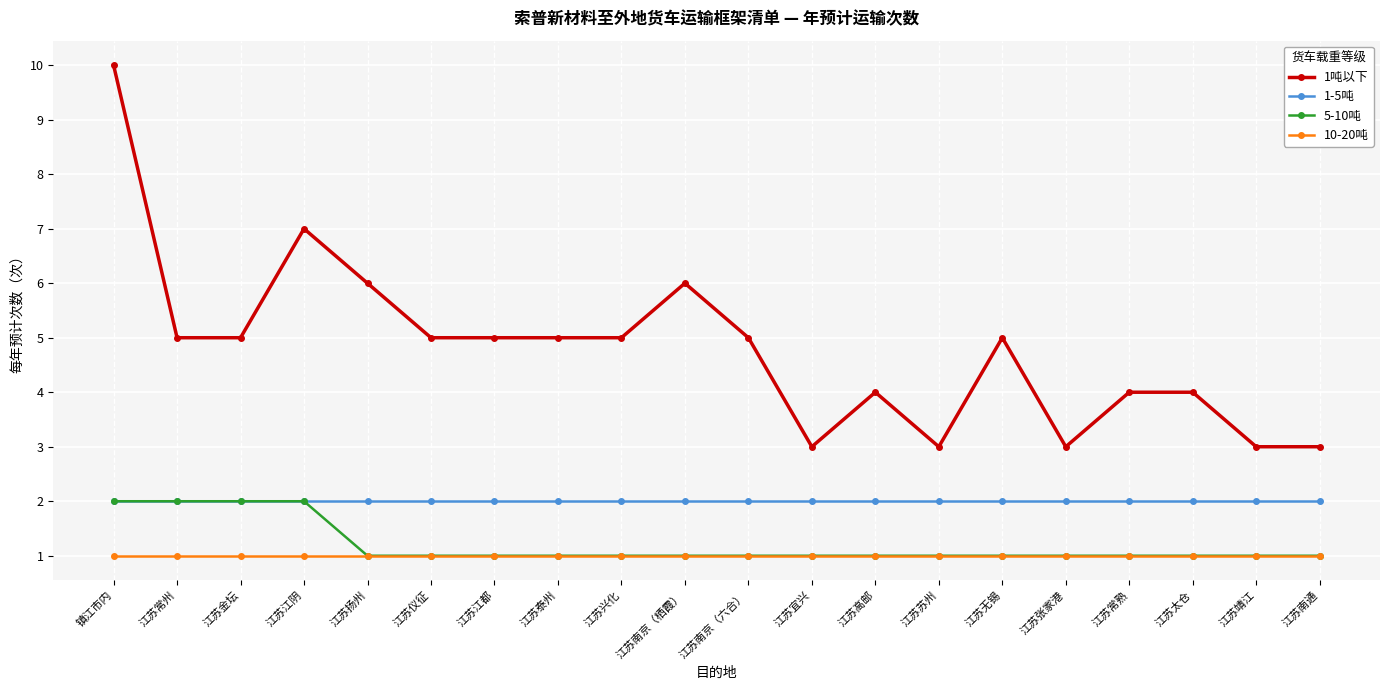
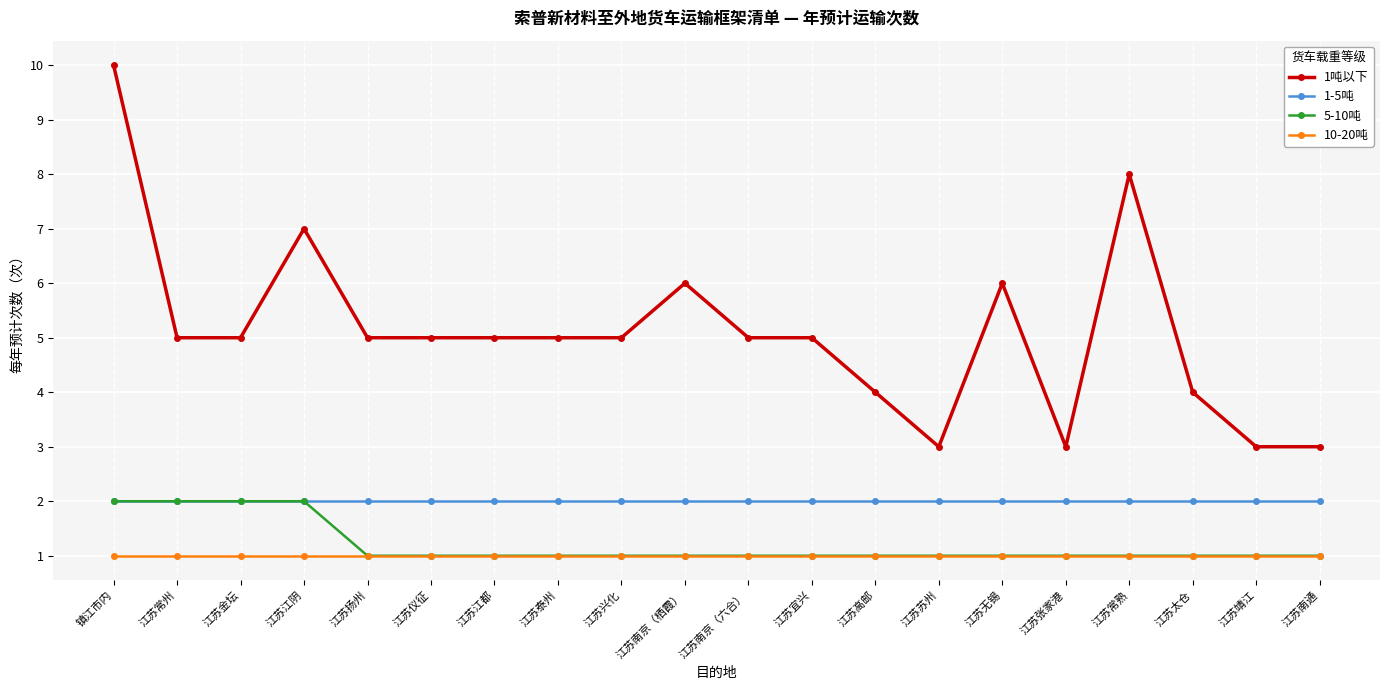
1吨以下, 江苏扬州: 6 -> 5
1吨以下, 江苏宜兴: 3 -> 5
1吨以下, 江苏无锡: 5 -> 6
1吨以下, 江苏常熟: 4 -> 8
